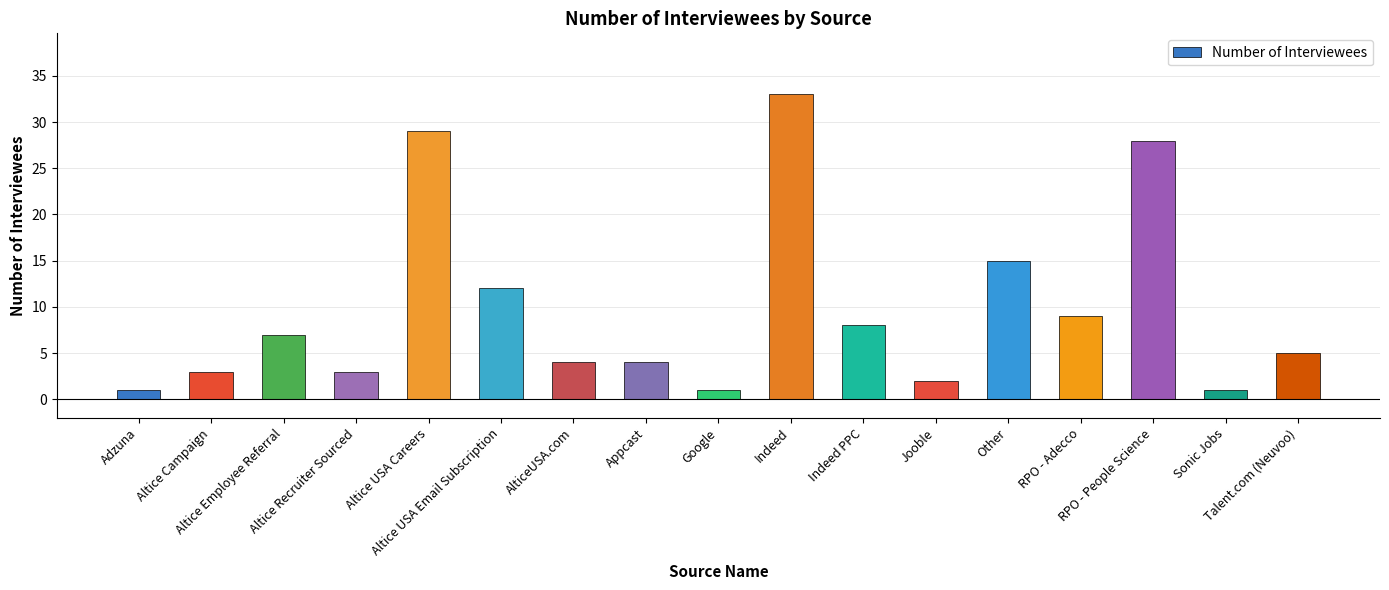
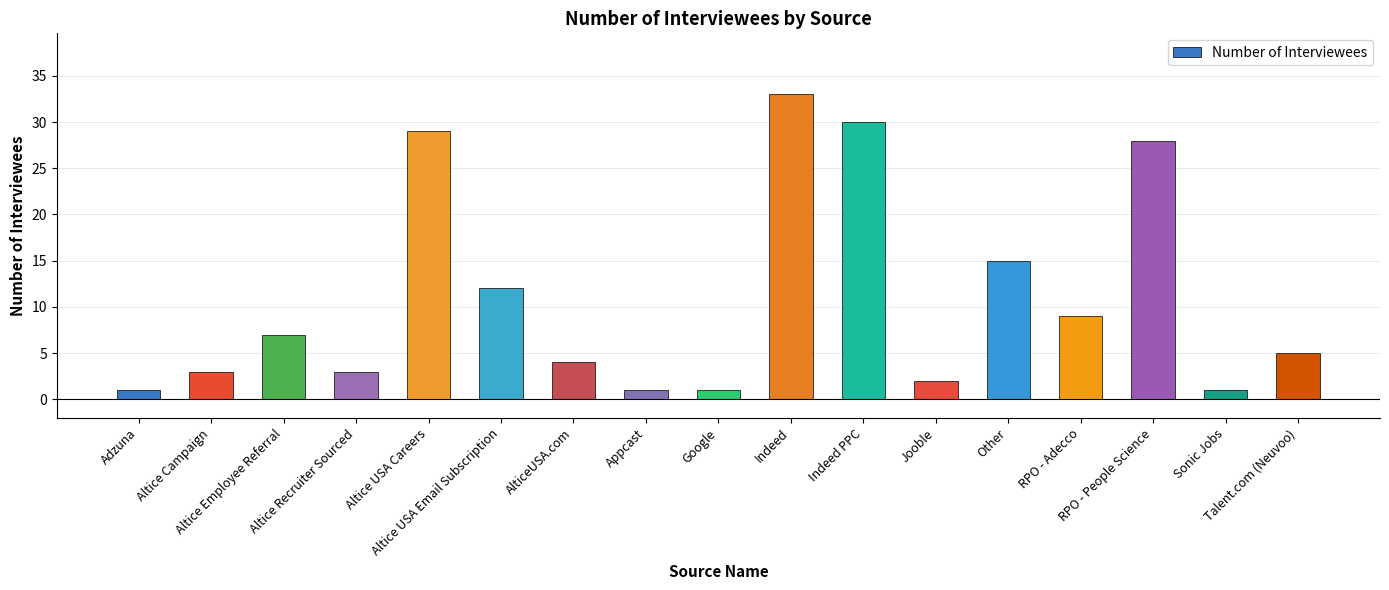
Appcast: 4 -> 1
Indeed PPC: 8 -> 30
